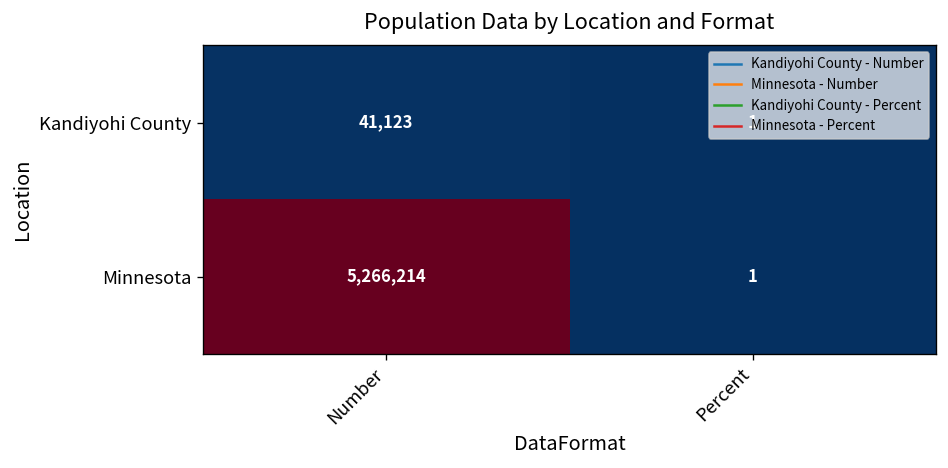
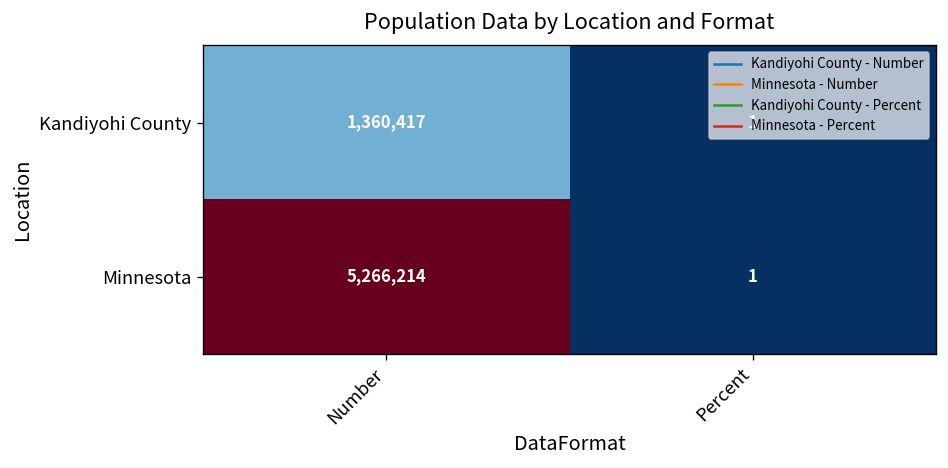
Kandiyohi County, Number: 41,123 -> 1,360,417
